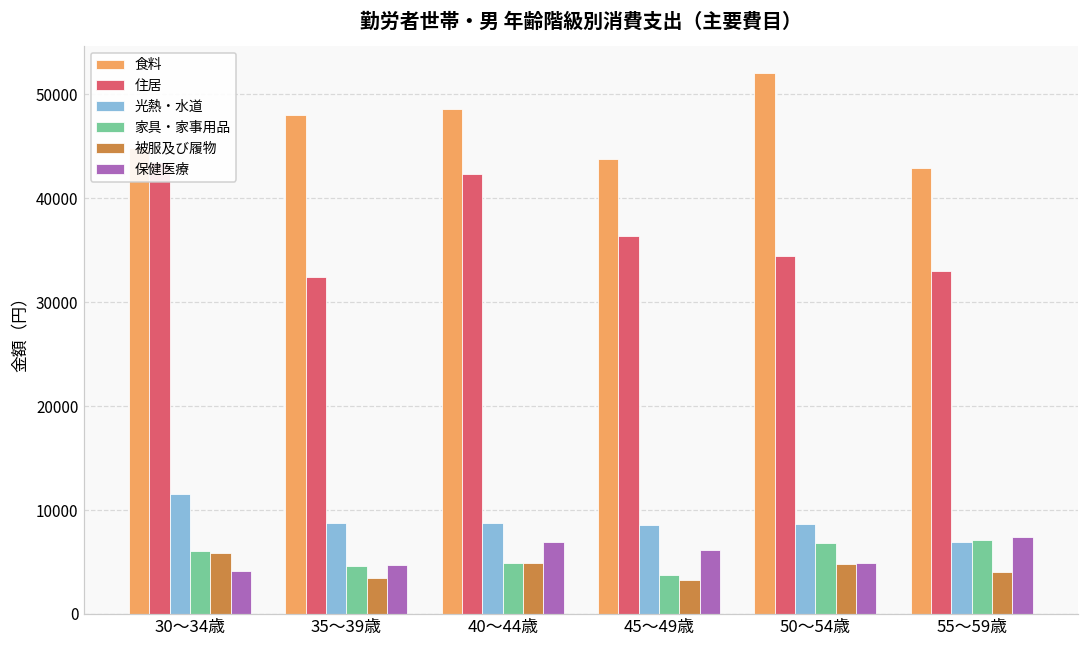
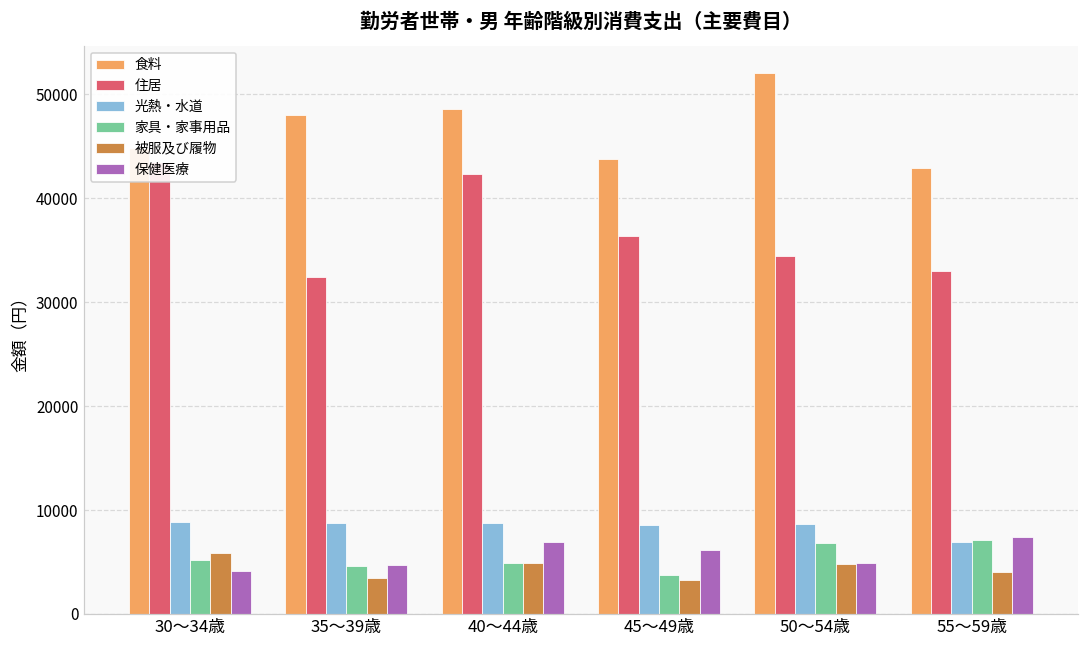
光熱・水道, 30～34歳: 12000 -> 9000
家具・家事用品, 30～34歳: 6000 -> 5000
